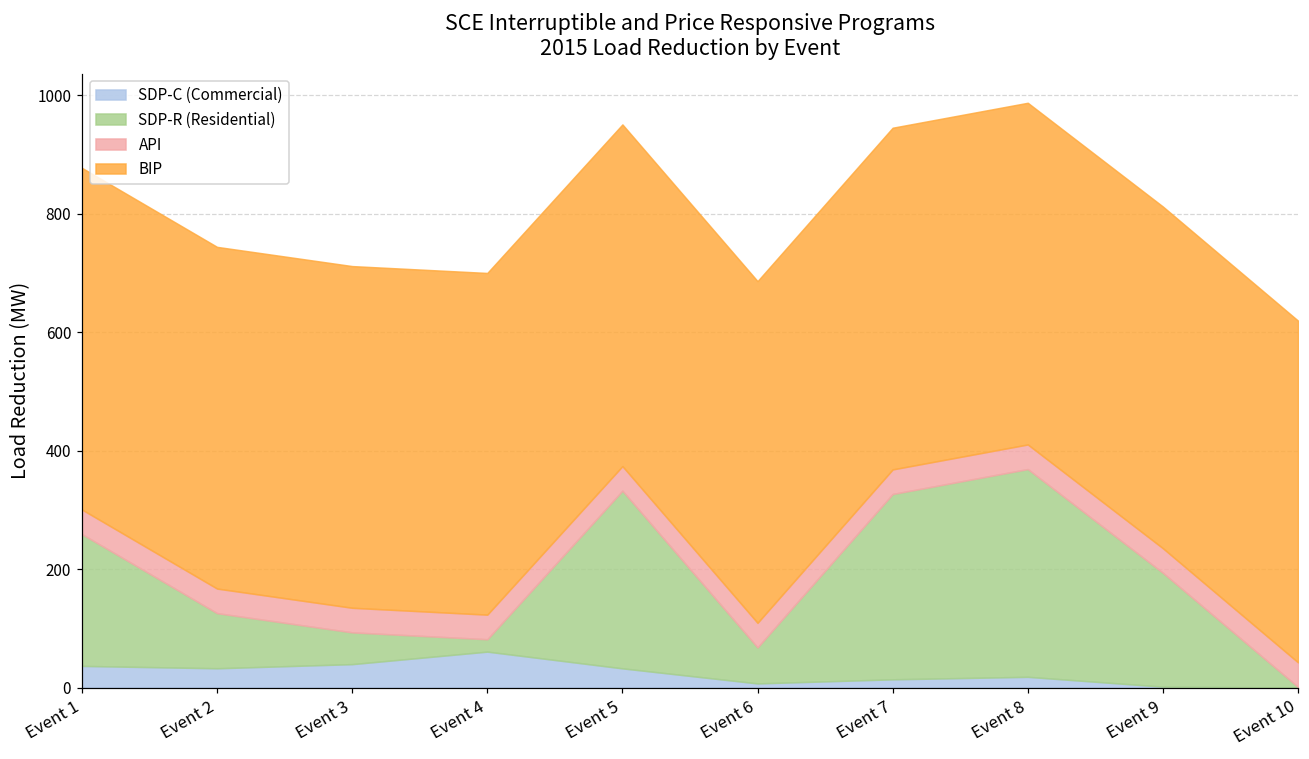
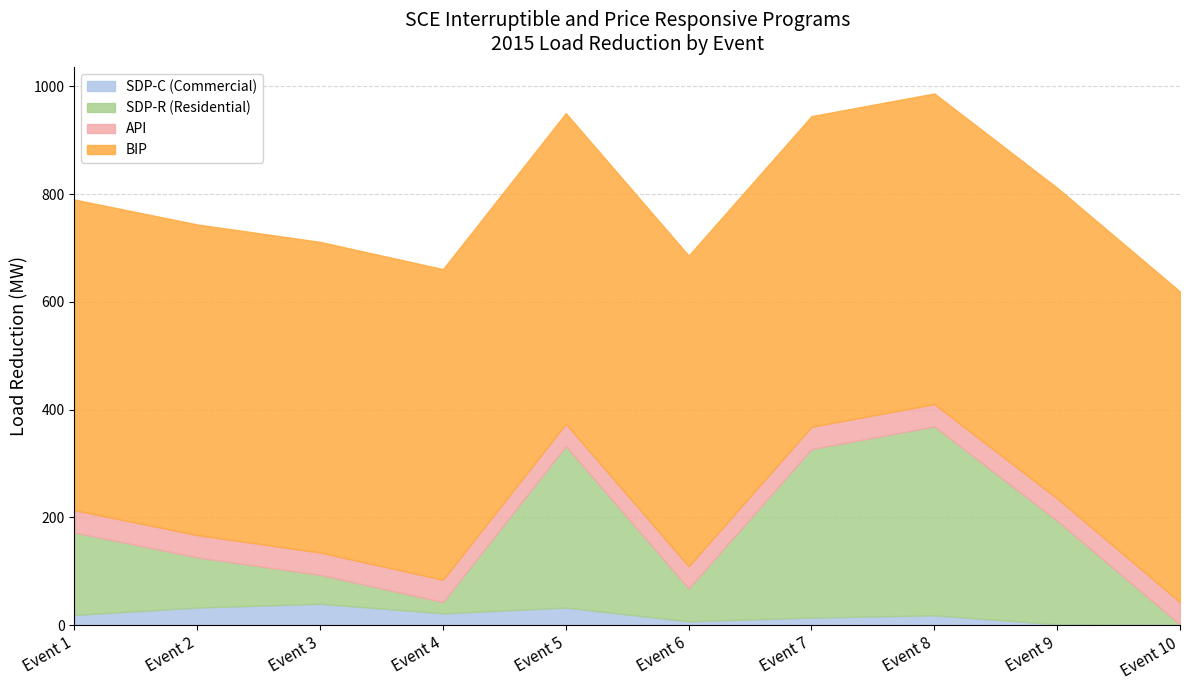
SDP-C (Commercial), Event 1: 40 -> 20
SDP-R (Residential), Event 1: 220 -> 150
SDP-C (Commercial), Event 4: 60 -> 20
